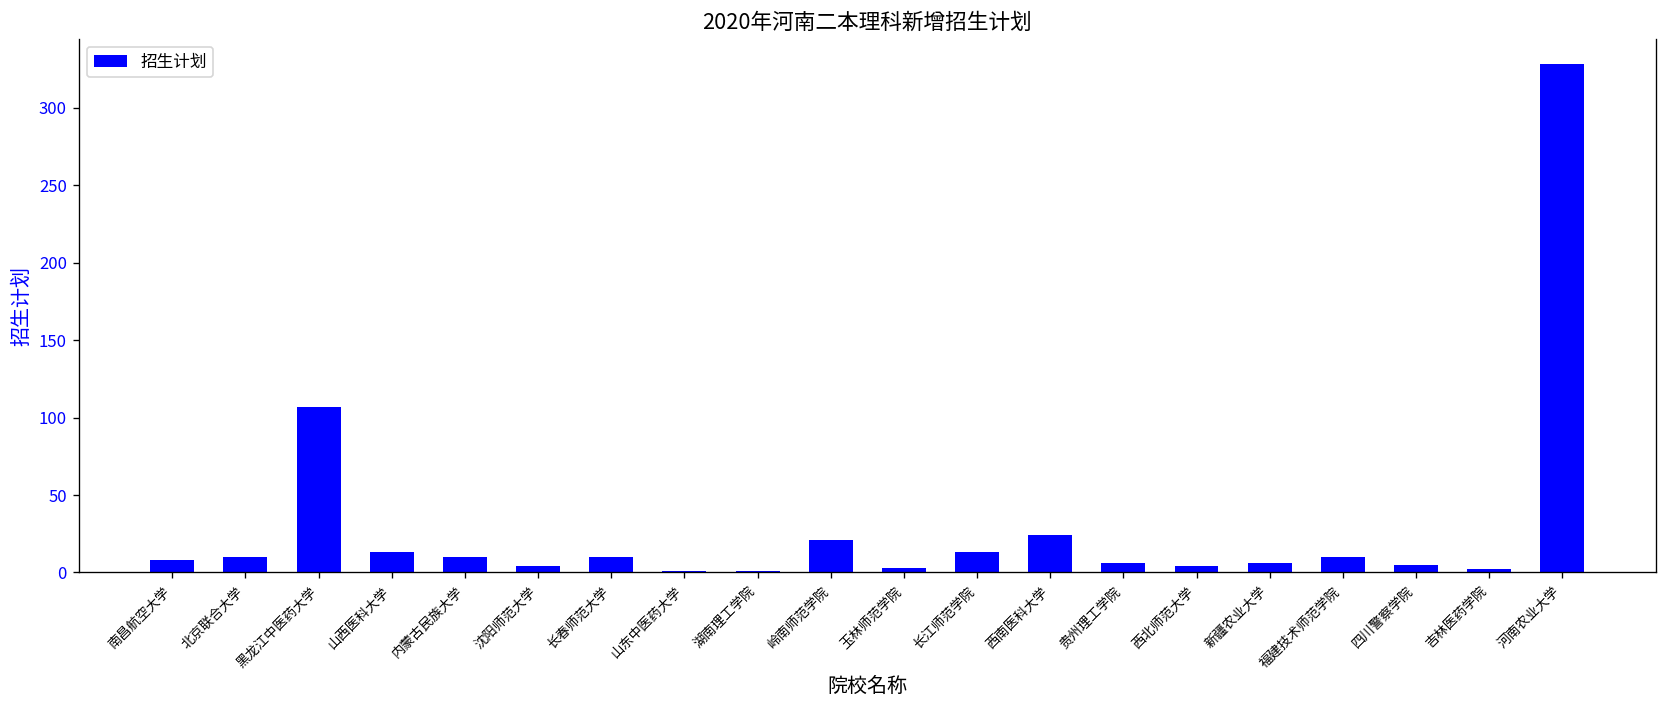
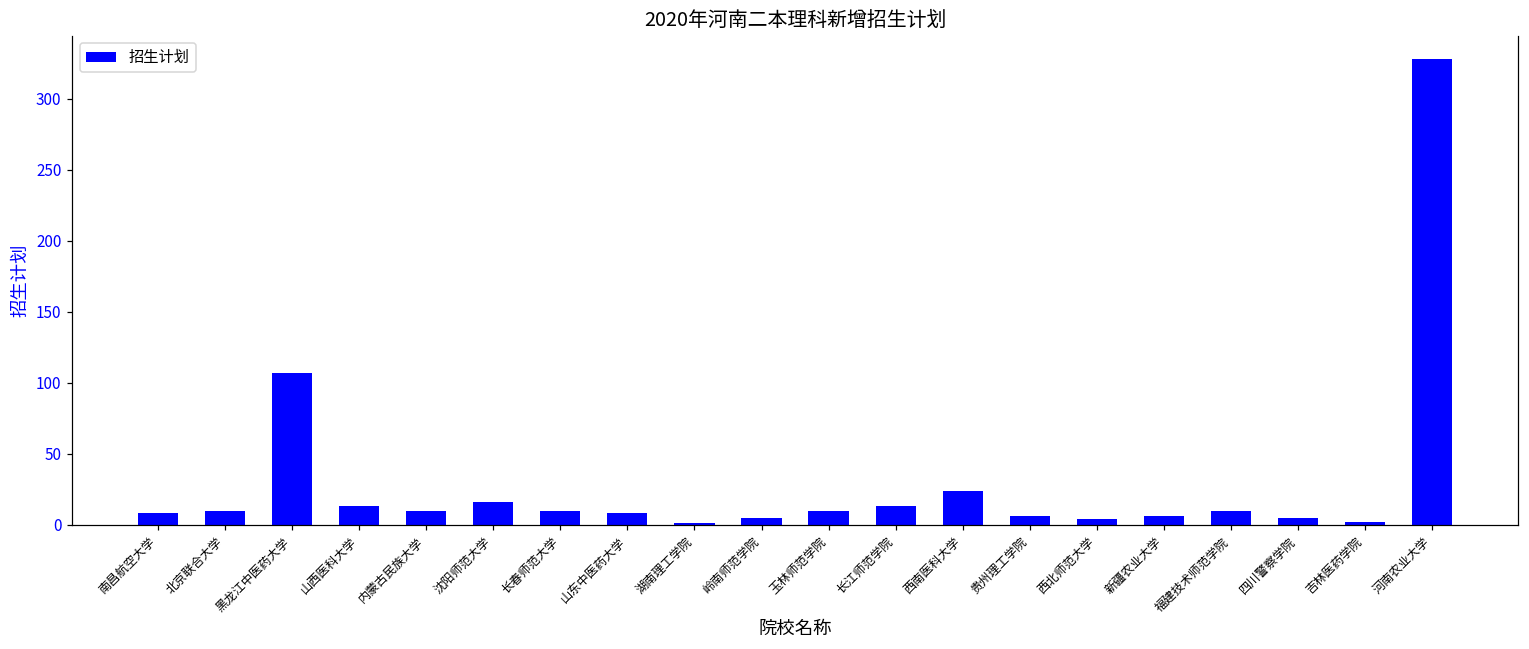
沈阳师范大学: 4 -> 16
山东中医药大学: 1 -> 8
岭南师范学院: 21 -> 5
玉林师范学院: 3 -> 10
